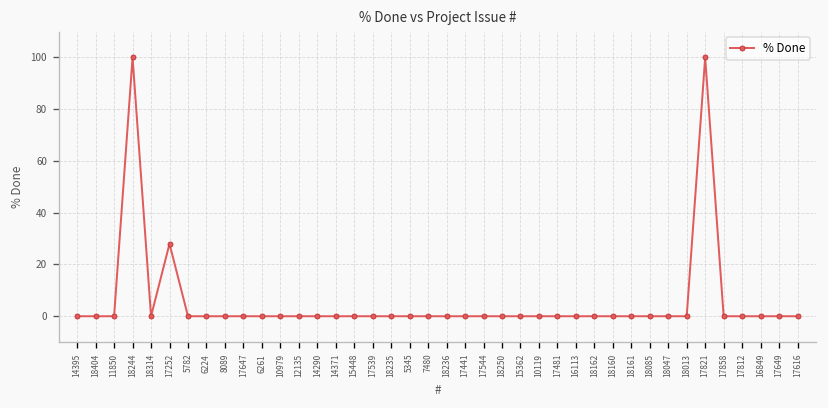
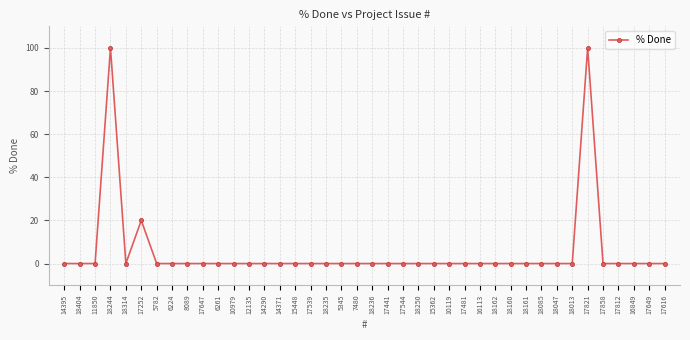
17252: 28 -> 20
